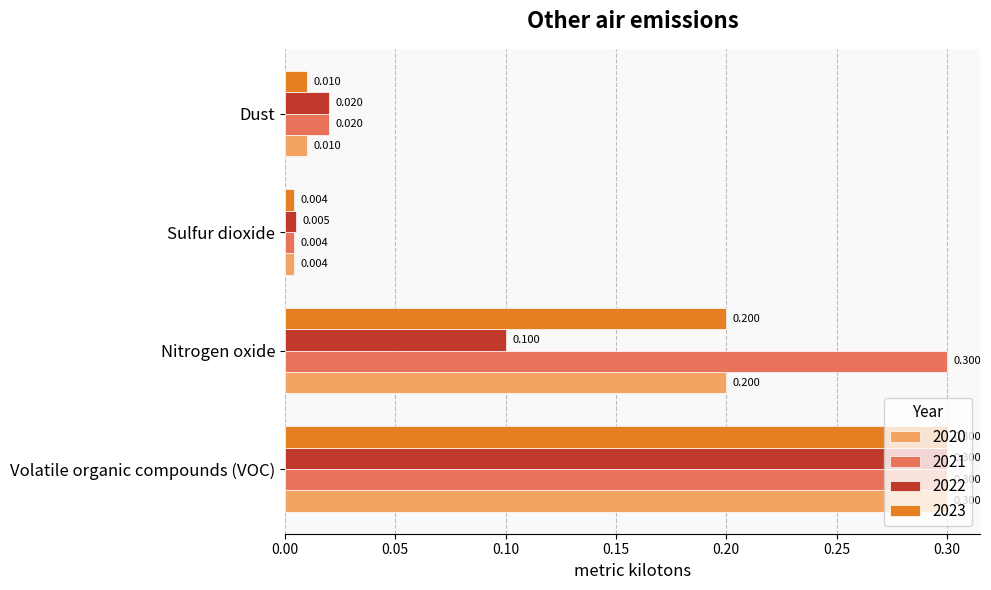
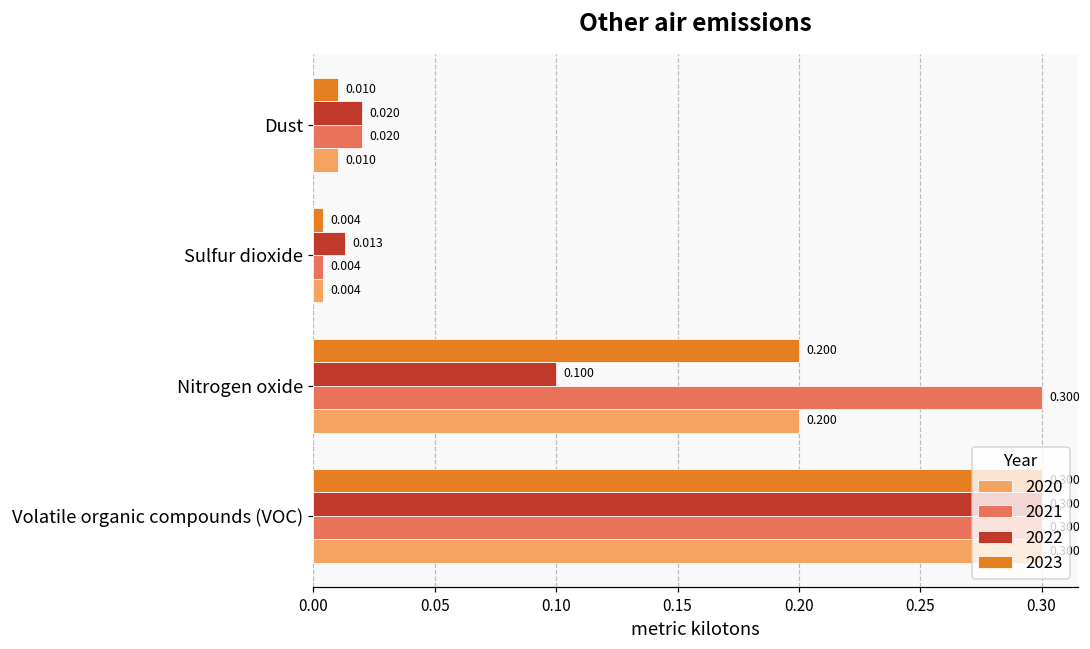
2022, Sulfur dioxide: 0.005 -> 0.013
